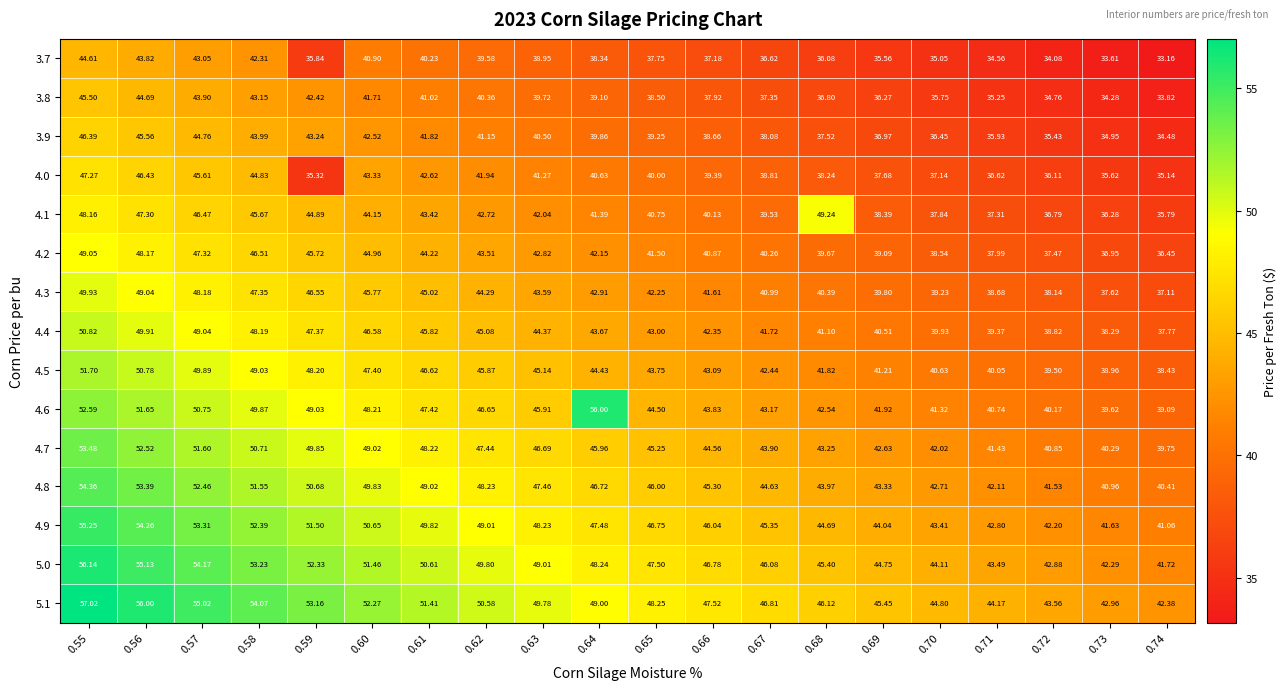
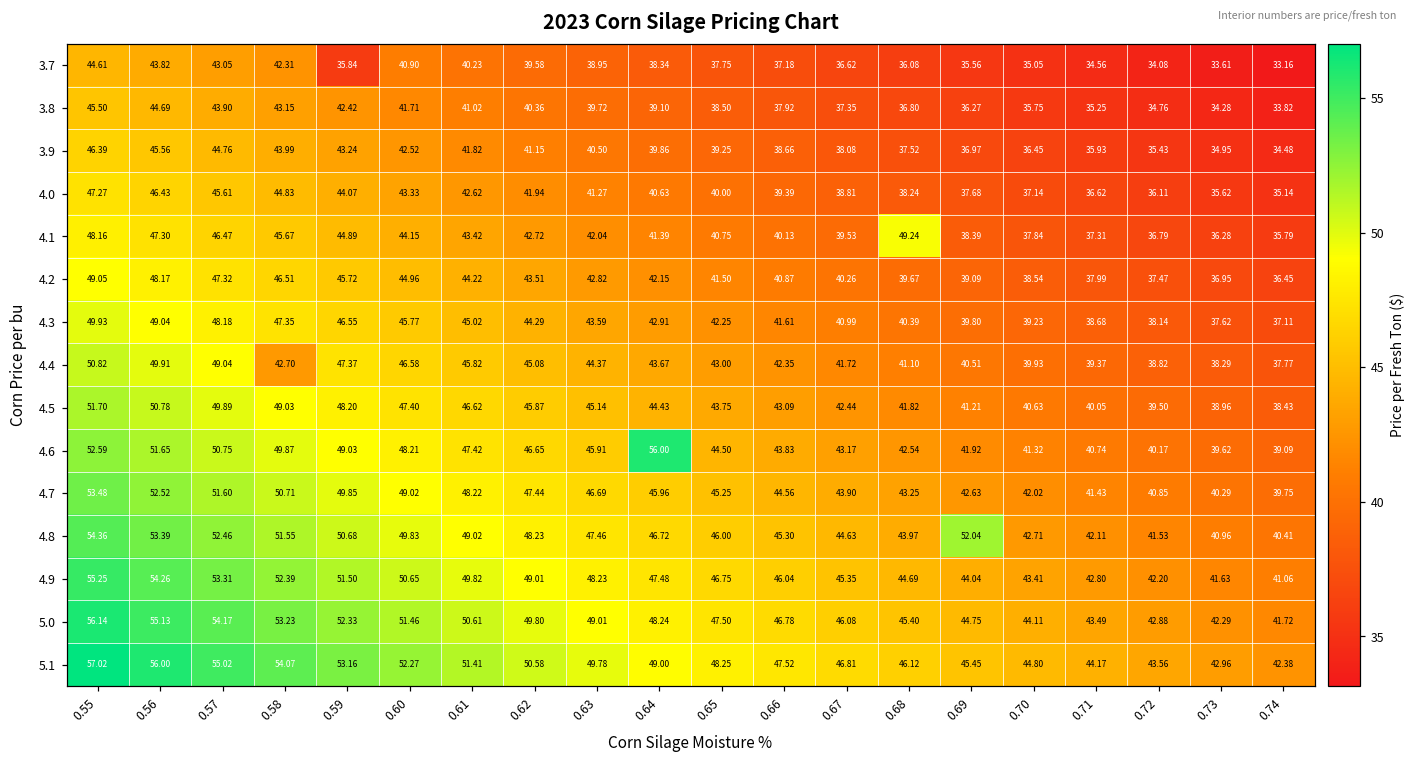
4.0, 0.59: 35.32 -> 44.07
4.4, 0.58: 48.19 -> 42.70
4.8, 0.69: 43.33 -> 52.04
